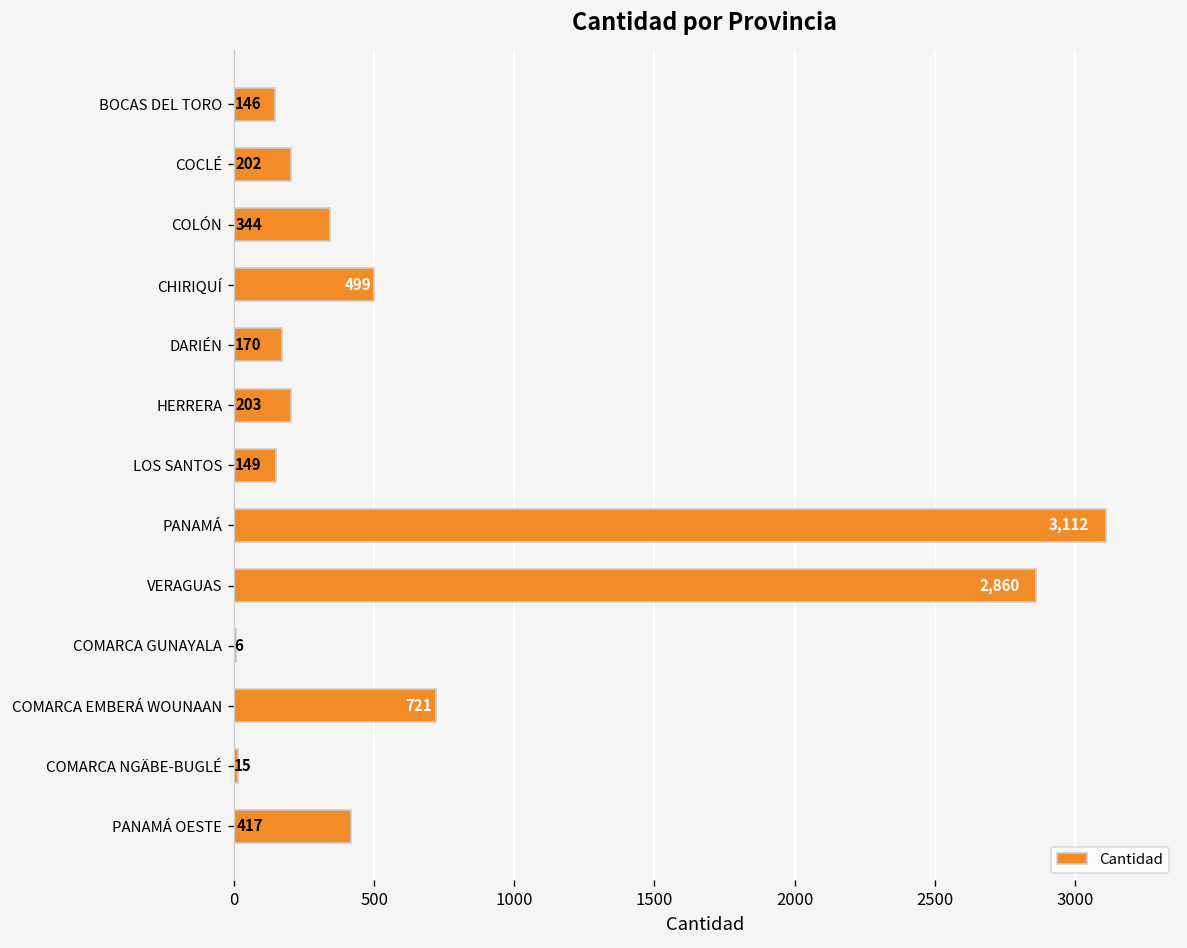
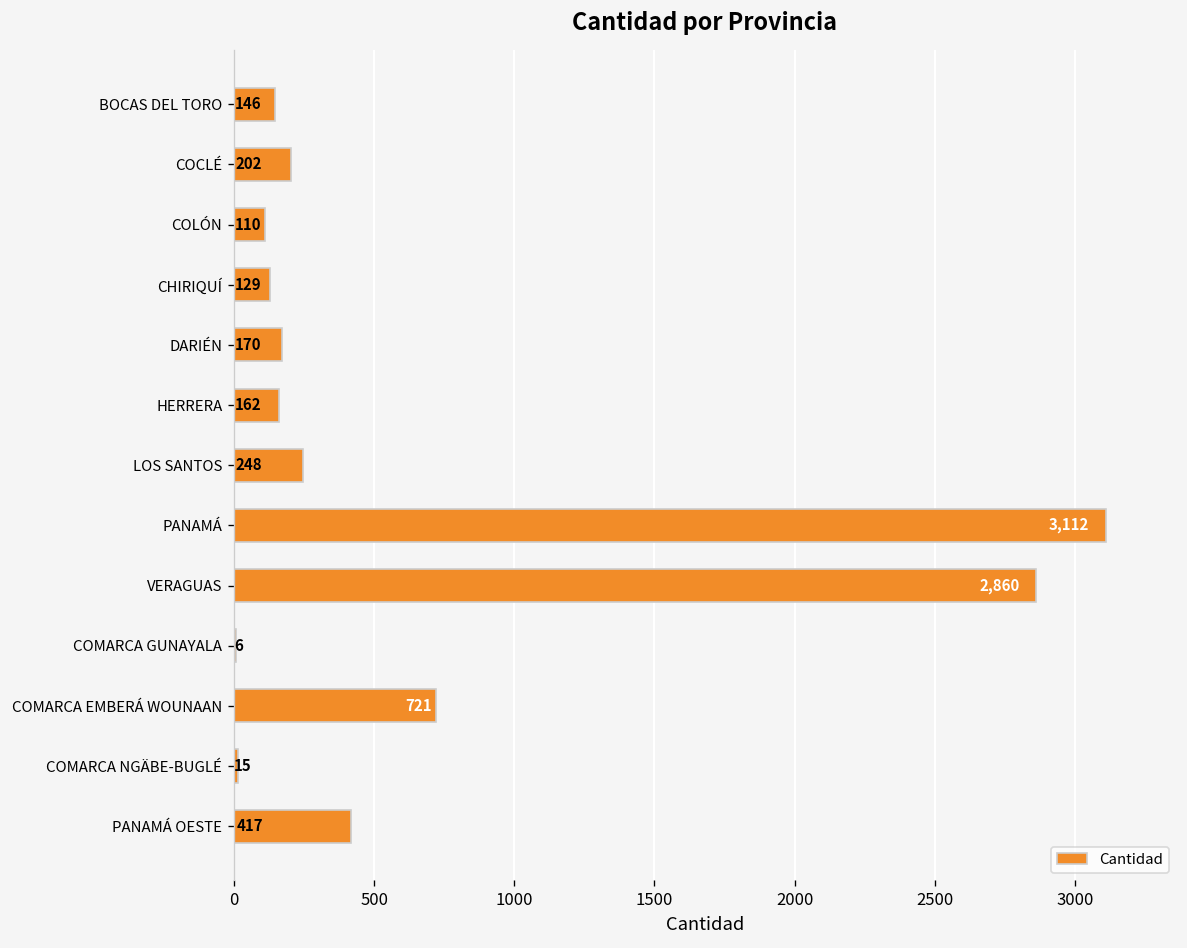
COLÓN: 344 -> 110
CHIRIQUÍ: 499 -> 129
HERRERA: 203 -> 162
LOS SANTOS: 149 -> 248
